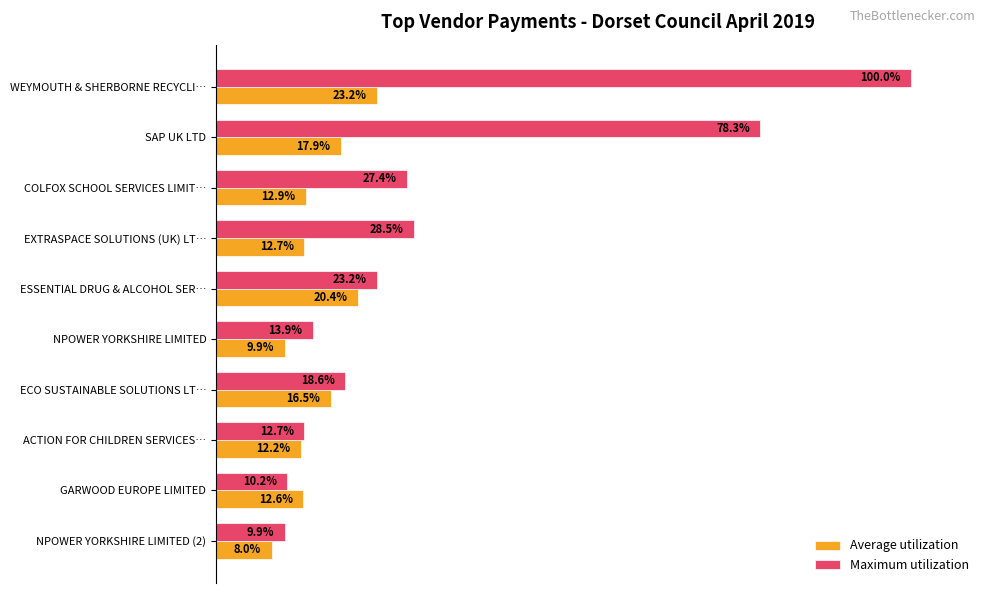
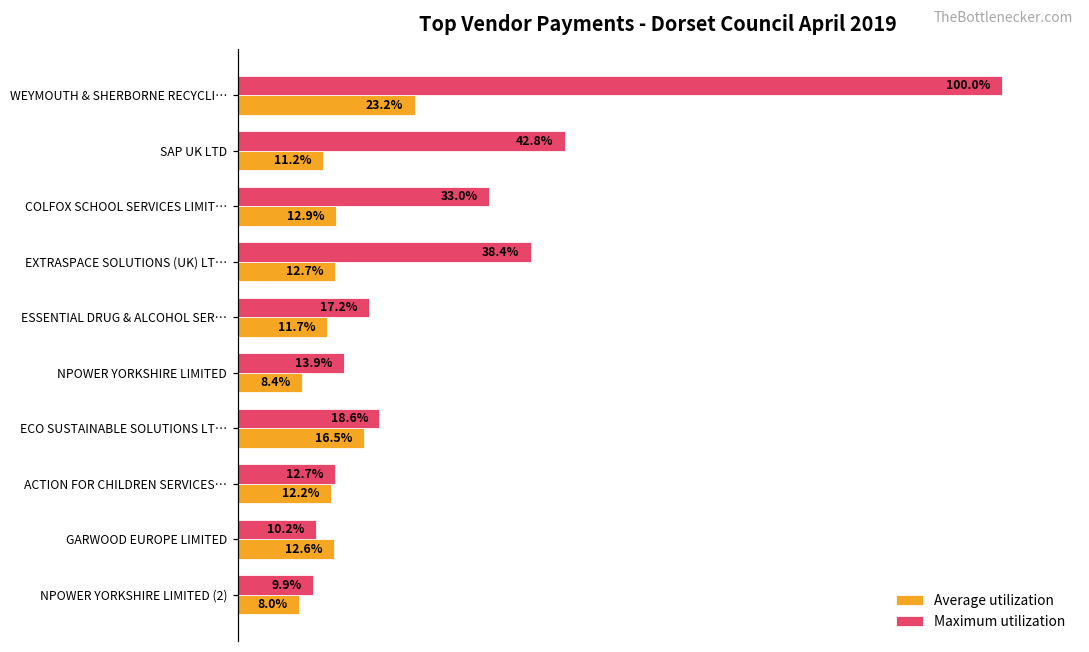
Maximum utilization, SAP UK LTD: 78.3% -> 42.8%
Average utilization, SAP UK LTD: 17.9% -> 11.2%
Maximum utilization, COLFOX SCHOOL SERVICES LIMIT…: 27.4% -> 33.0%
Maximum utilization, EXTRASPACE SOLUTIONS (UK) LT…: 28.5% -> 38.4%
Maximum utilization, ESSENTIAL DRUG & ALCOHOL SER…: 23.2% -> 17.2%
Average utilization, ESSENTIAL DRUG & ALCOHOL SER…: 20.4% -> 11.7%
Average utilization, NPOWER YORKSHIRE LIMITED: 9.9% -> 8.4%
